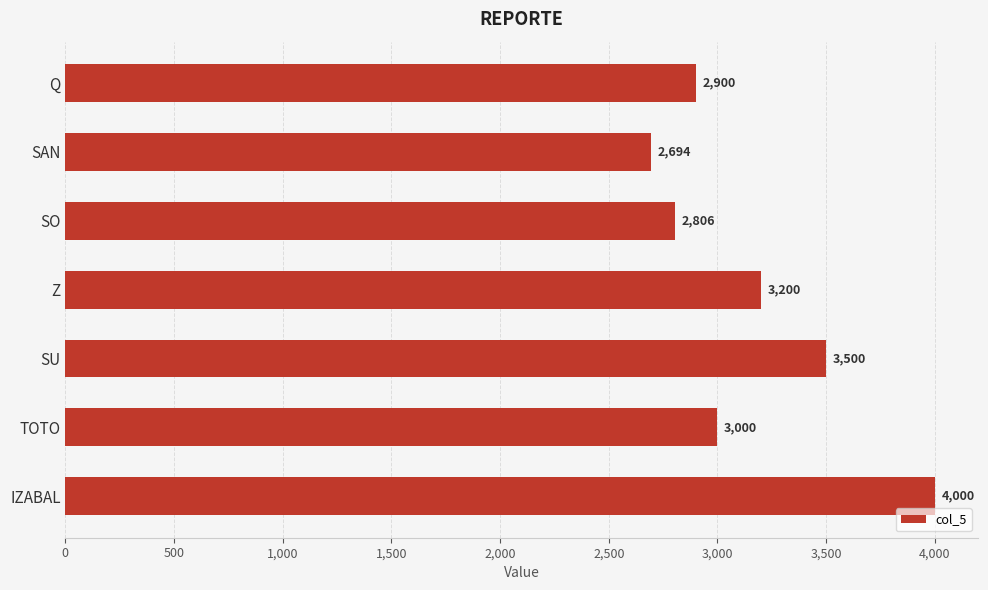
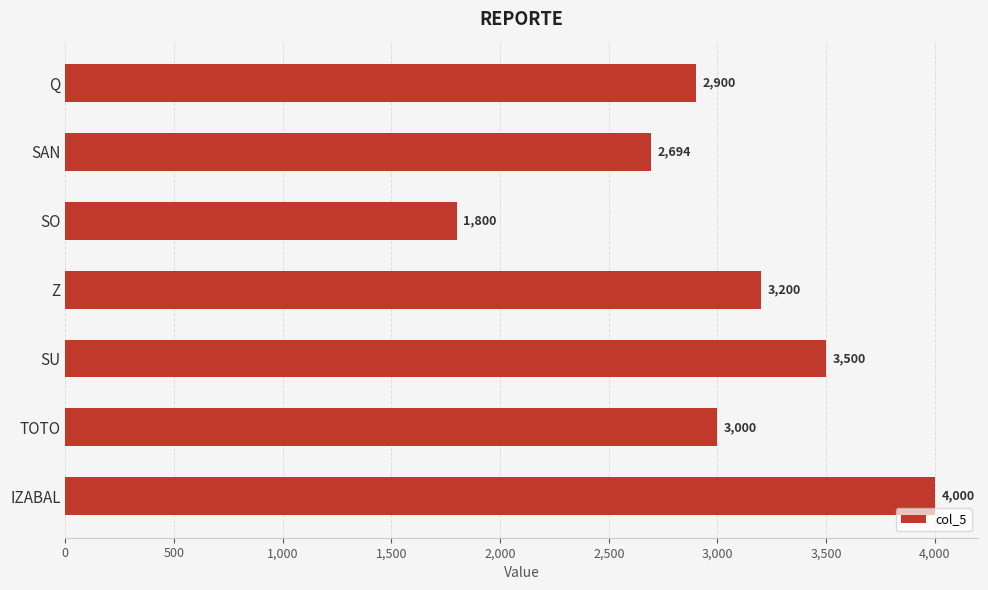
SO: 2,806 -> 1,800
